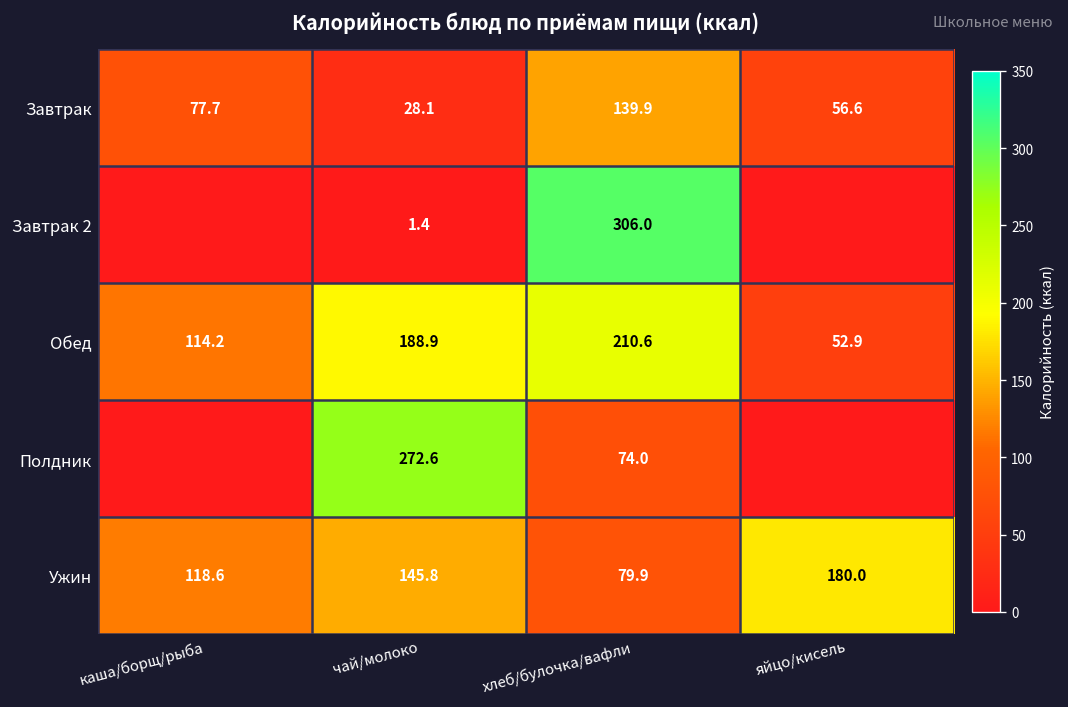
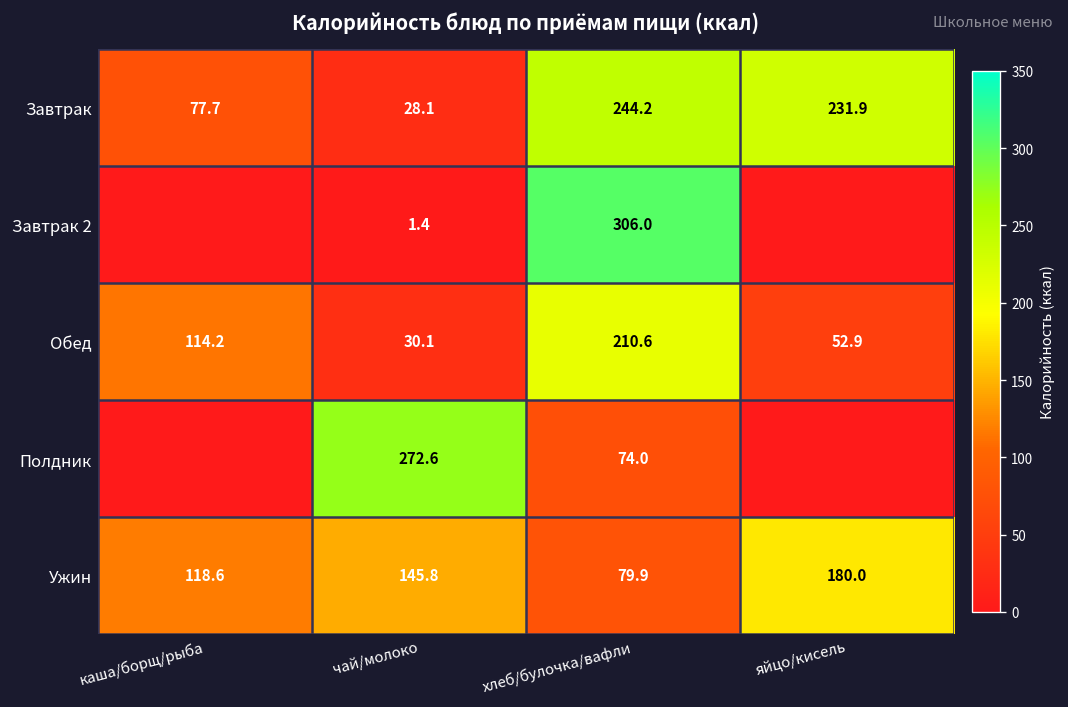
Завтрак, хлеб/булочка/вафли: 139.9 -> 244.2
Завтрак, яйцо/кисель: 56.6 -> 231.9
Обед, чай/молоко: 188.9 -> 30.1
